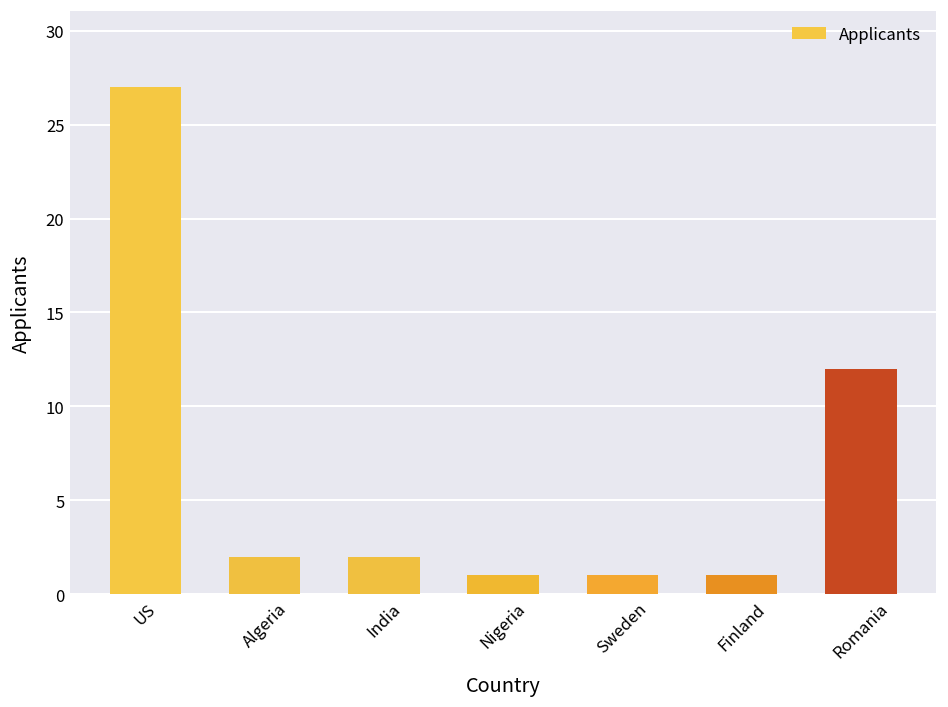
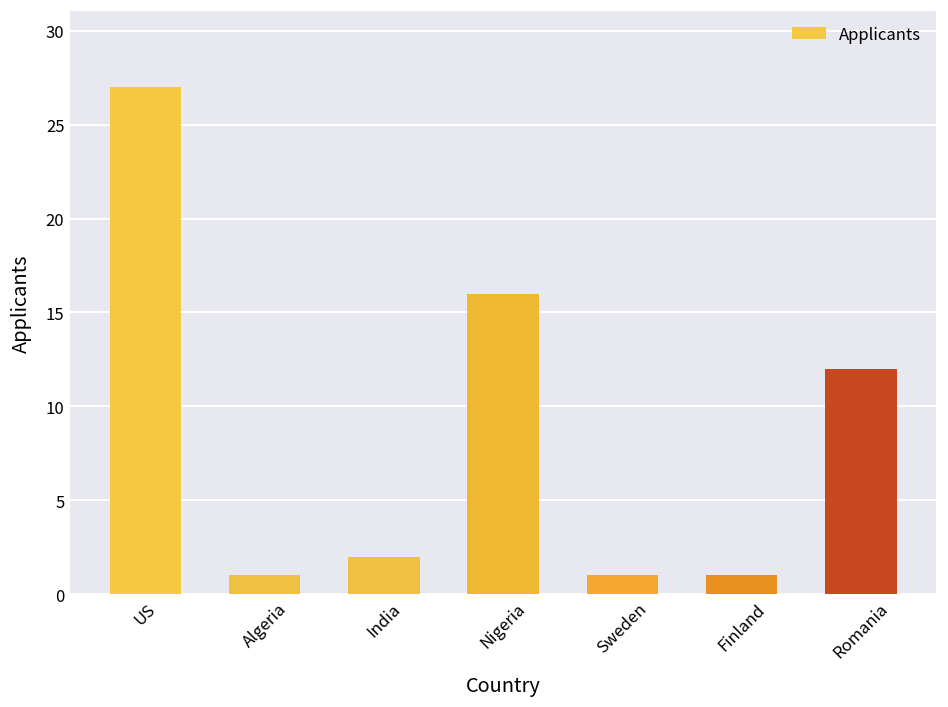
Algeria: 2 -> 1
Nigeria: 1 -> 16
